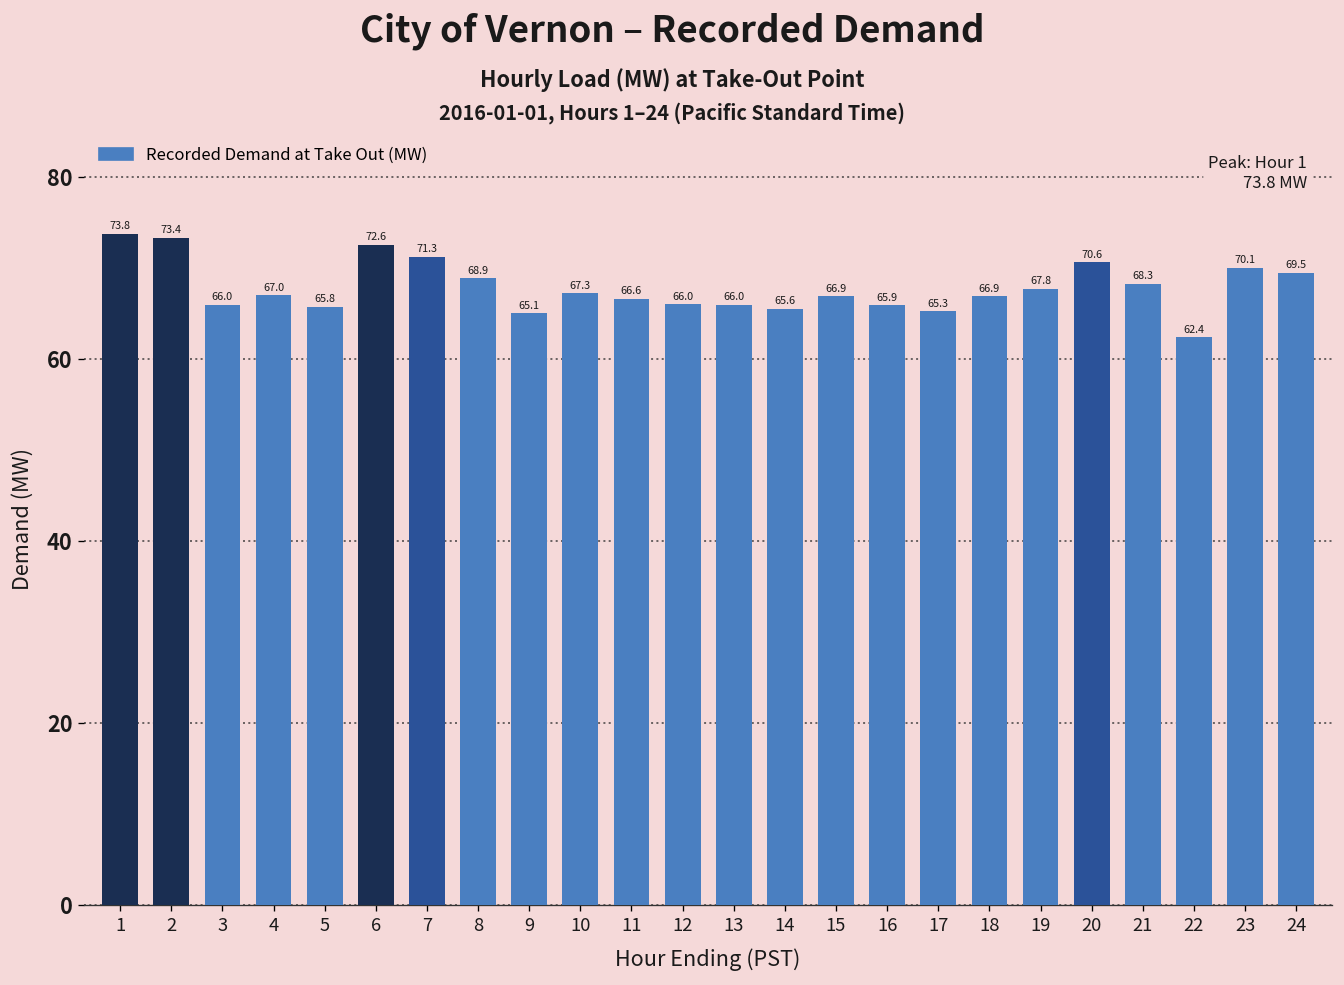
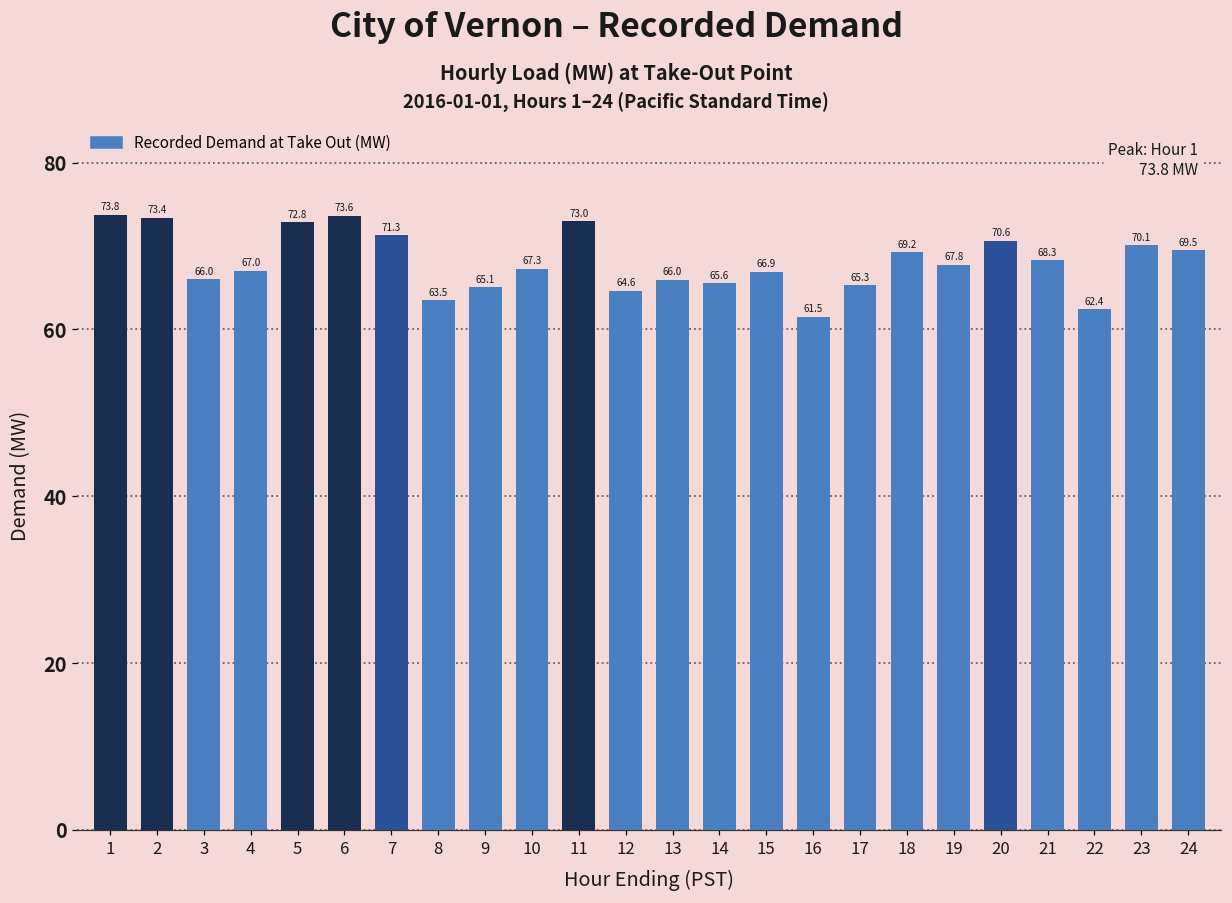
5: 65.8 -> 72.8
6: 72.6 -> 73.6
8: 68.9 -> 63.5
11: 66.6 -> 73.0
12: 66.0 -> 64.6
16: 65.9 -> 61.5
18: 66.9 -> 69.2
